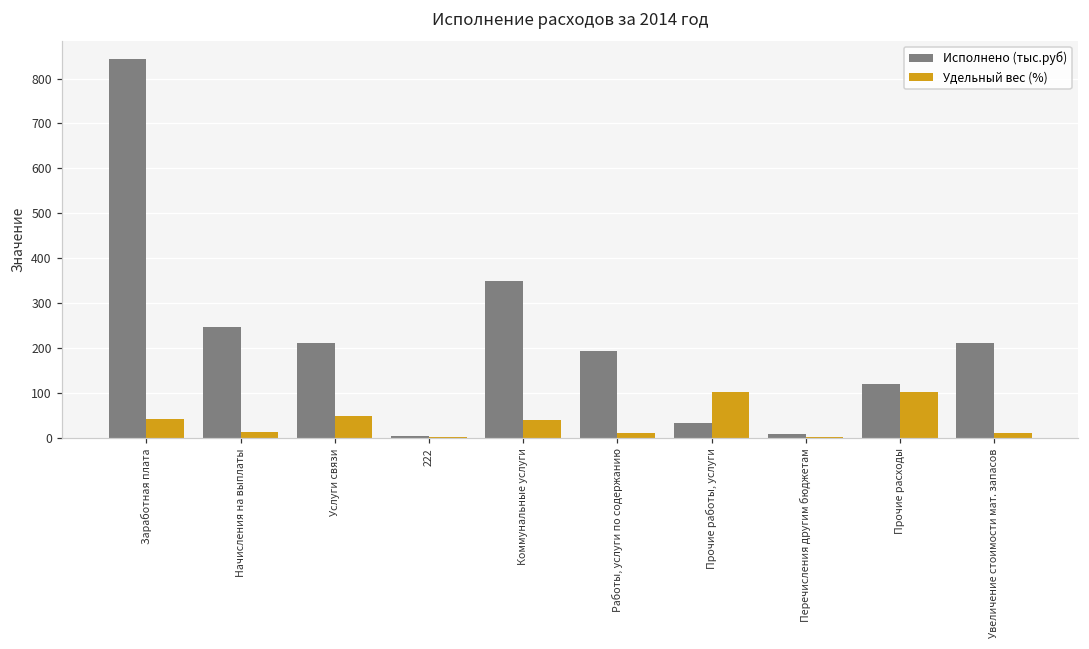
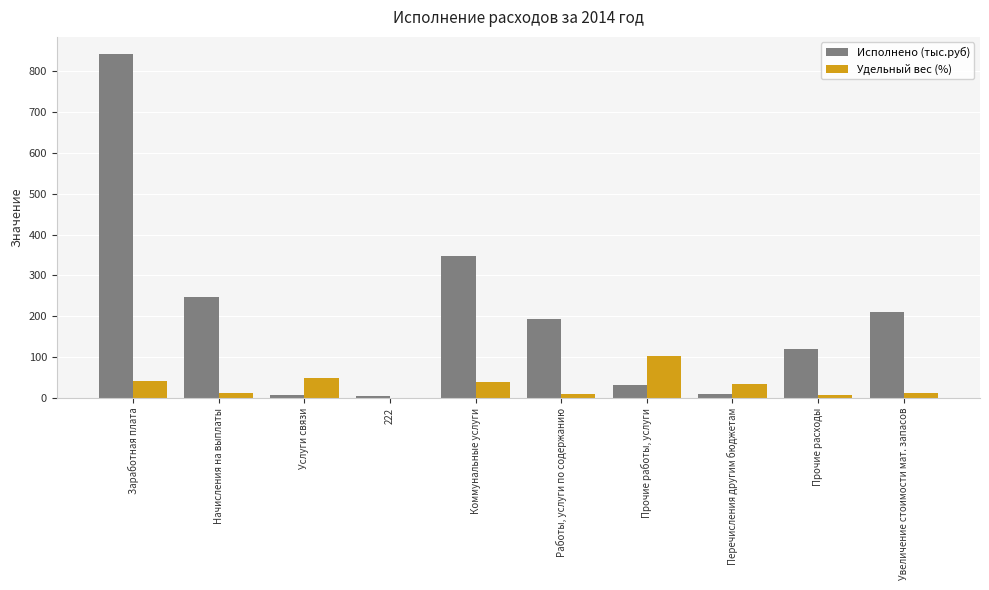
Исполнено (тыс.руб), Услуги связи: 210 -> 10
Удельный вес (%), Перечисления другим бюджетам: 0 -> 30
Удельный вес (%), Прочие расходы: 100 -> 10
